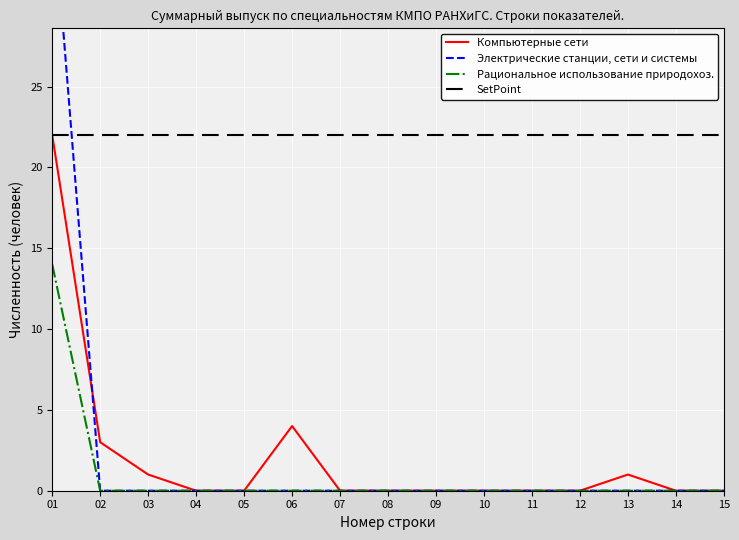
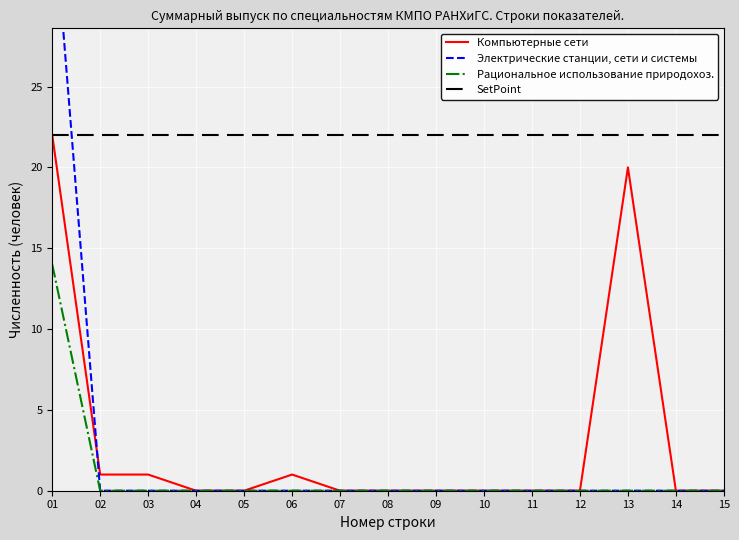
Компьютерные сети, 02: 3 -> 1
Компьютерные сети, 06: 4 -> 1
Компьютерные сети, 13: 1 -> 20
